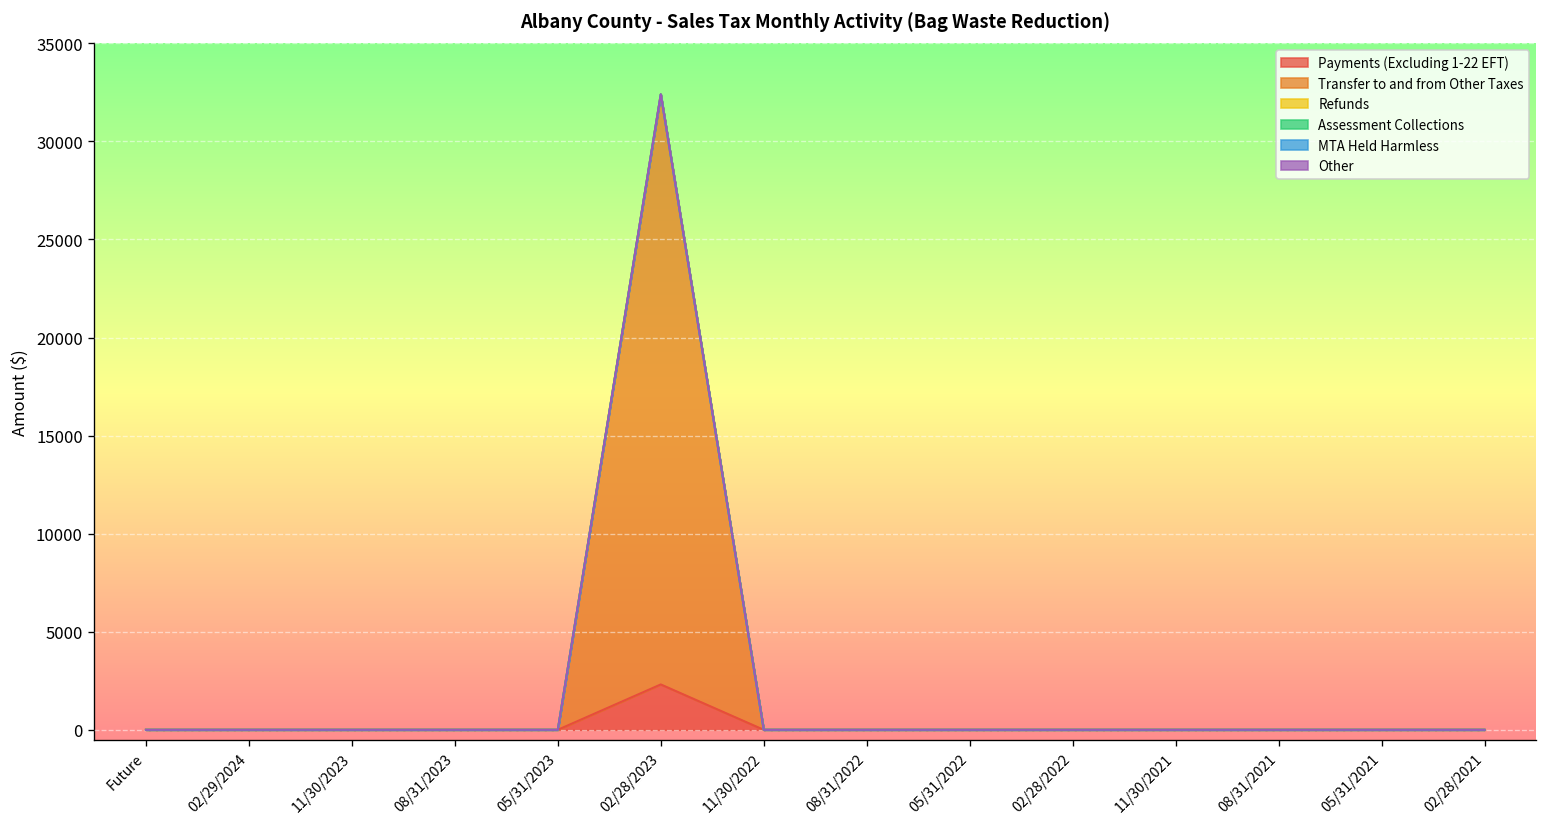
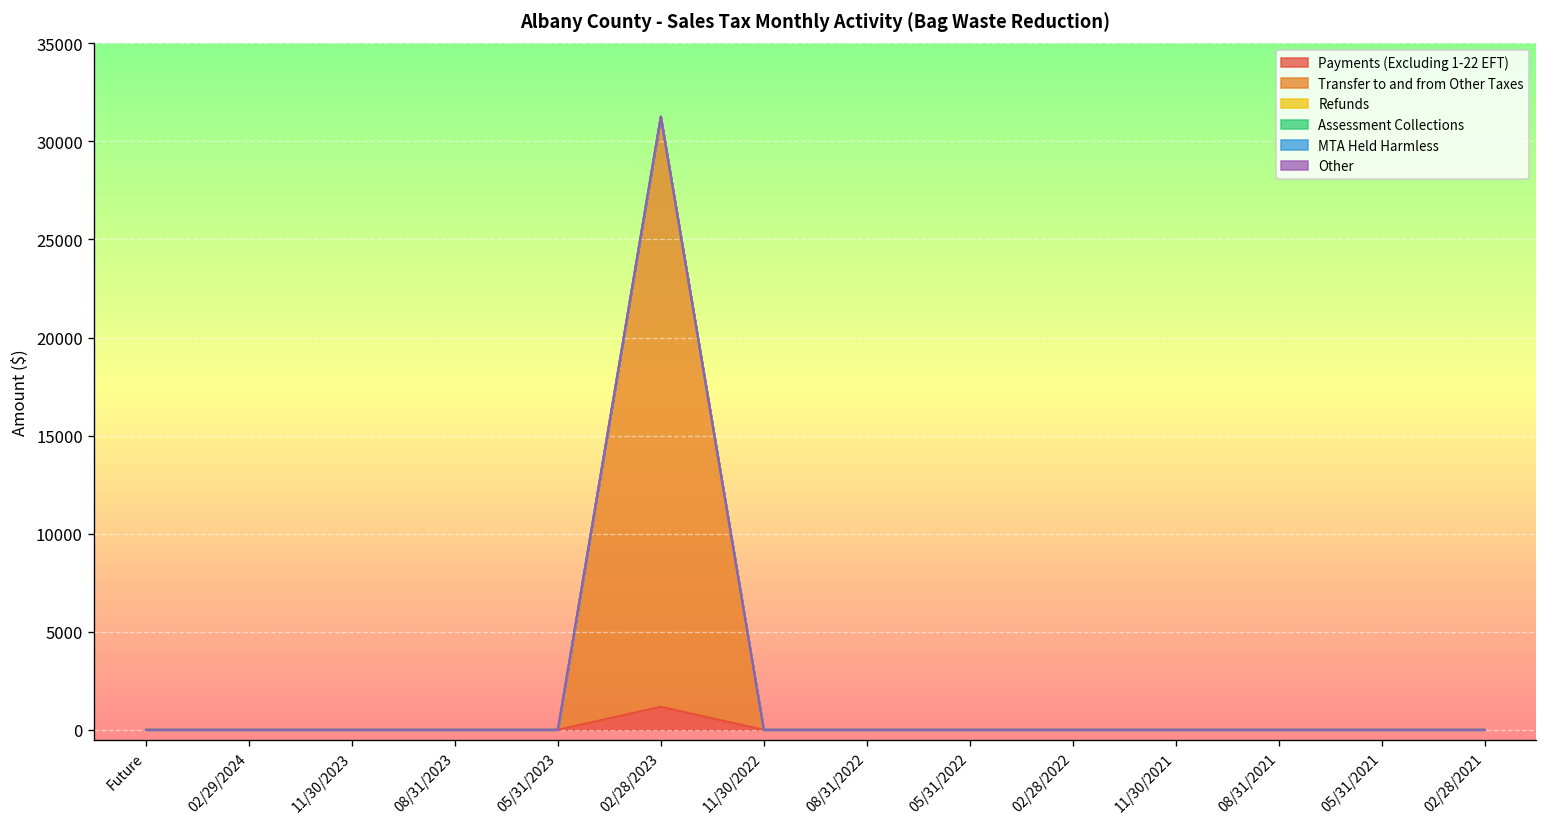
Payments (Excluding 1-22 EFT), 02/28/2023: 2300 -> 1200
